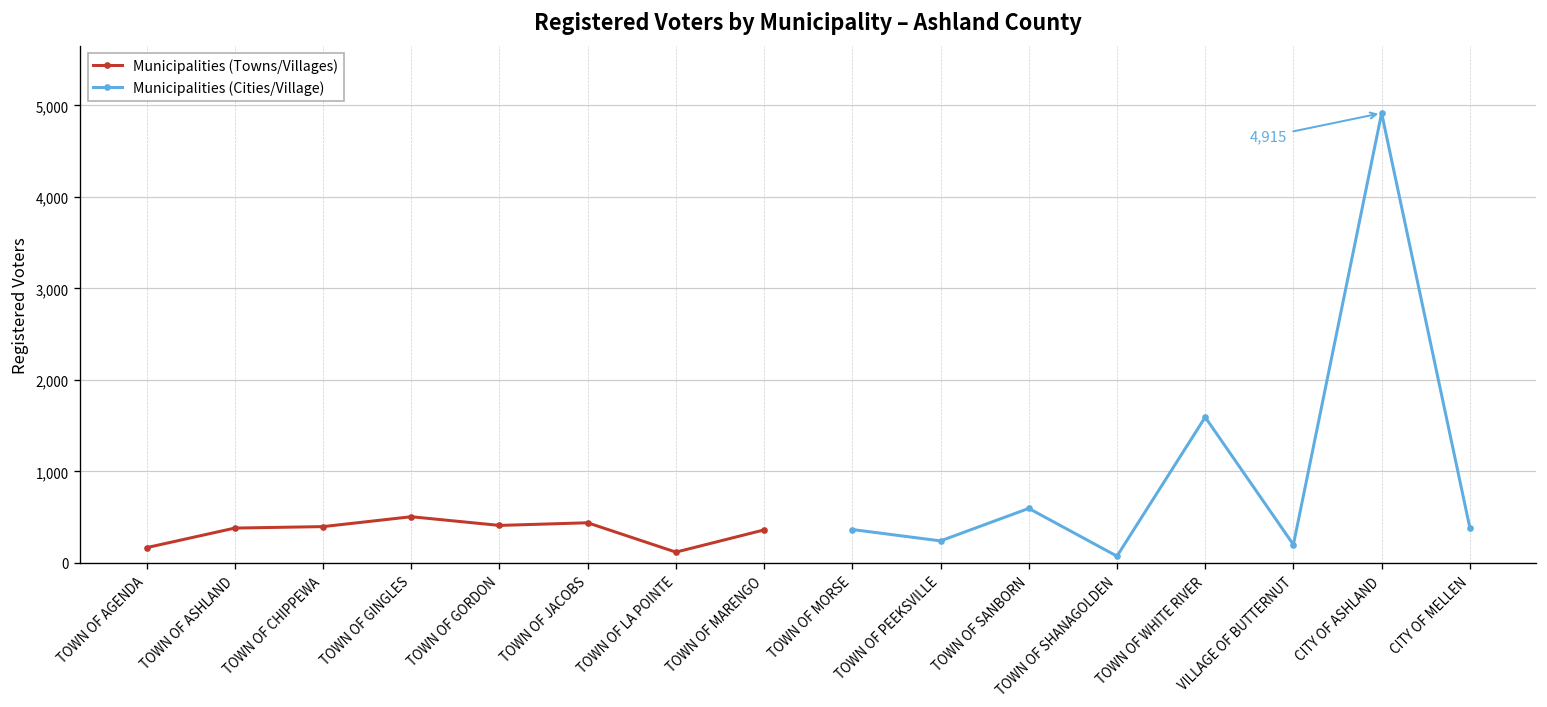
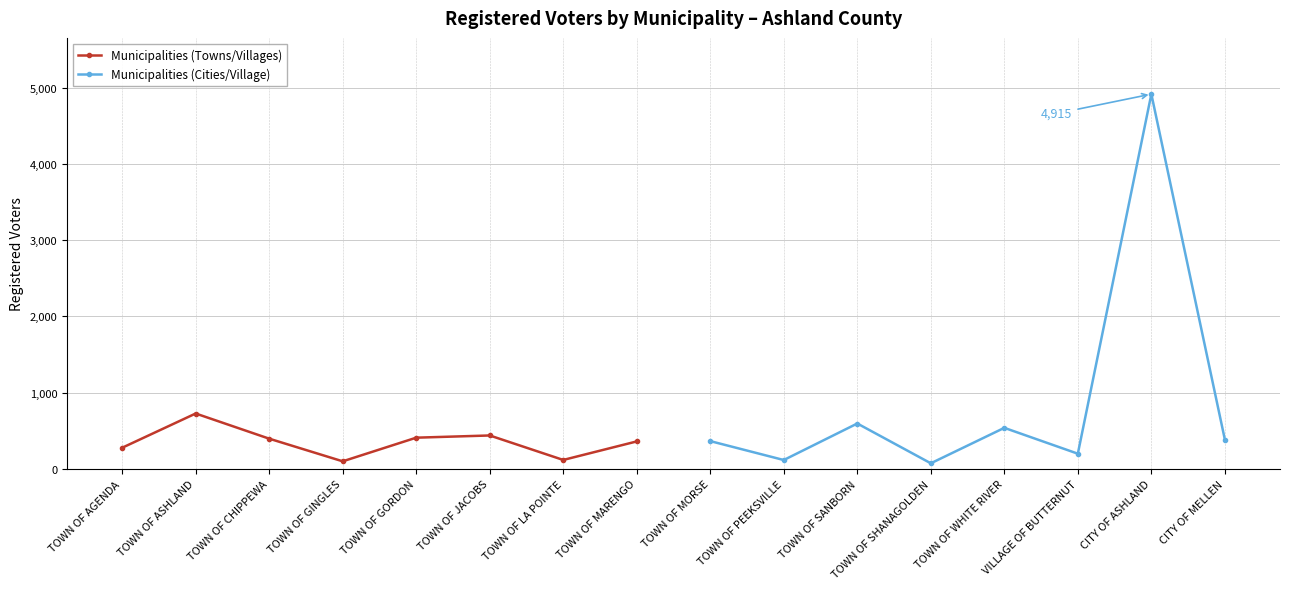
Municipalities (Towns/Villages), TOWN OF AGENDA: 200 -> 300
Municipalities (Towns/Villages), TOWN OF ASHLAND: 400 -> 700
Municipalities (Towns/Villages), TOWN OF GINGLES: 500 -> 100
Municipalities (Cities/Village), TOWN OF PEEKSVILLE: 200 -> 100
Municipalities (Cities/Village), TOWN OF WHITE RIVER: 1,600 -> 500
